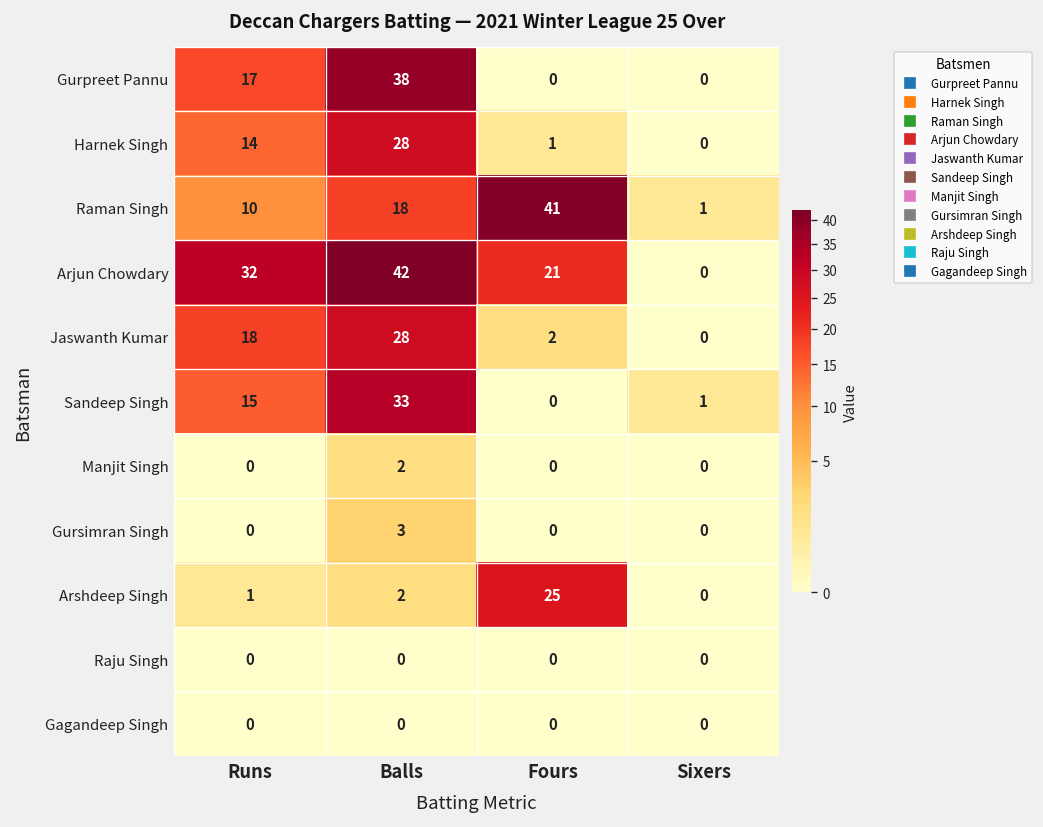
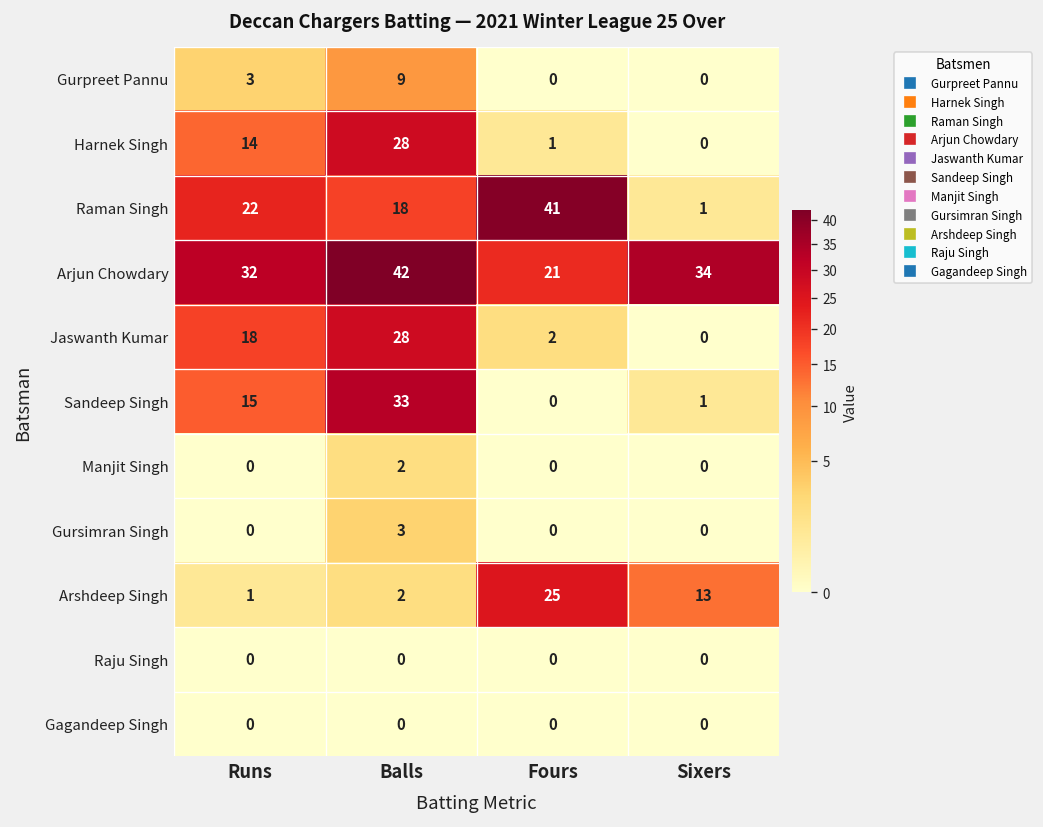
Gurpreet Pannu, Runs: 17 -> 3
Gurpreet Pannu, Balls: 38 -> 9
Raman Singh, Runs: 10 -> 22
Arjun Chowdary, Sixers: 0 -> 34
Arshdeep Singh, Sixers: 0 -> 13
